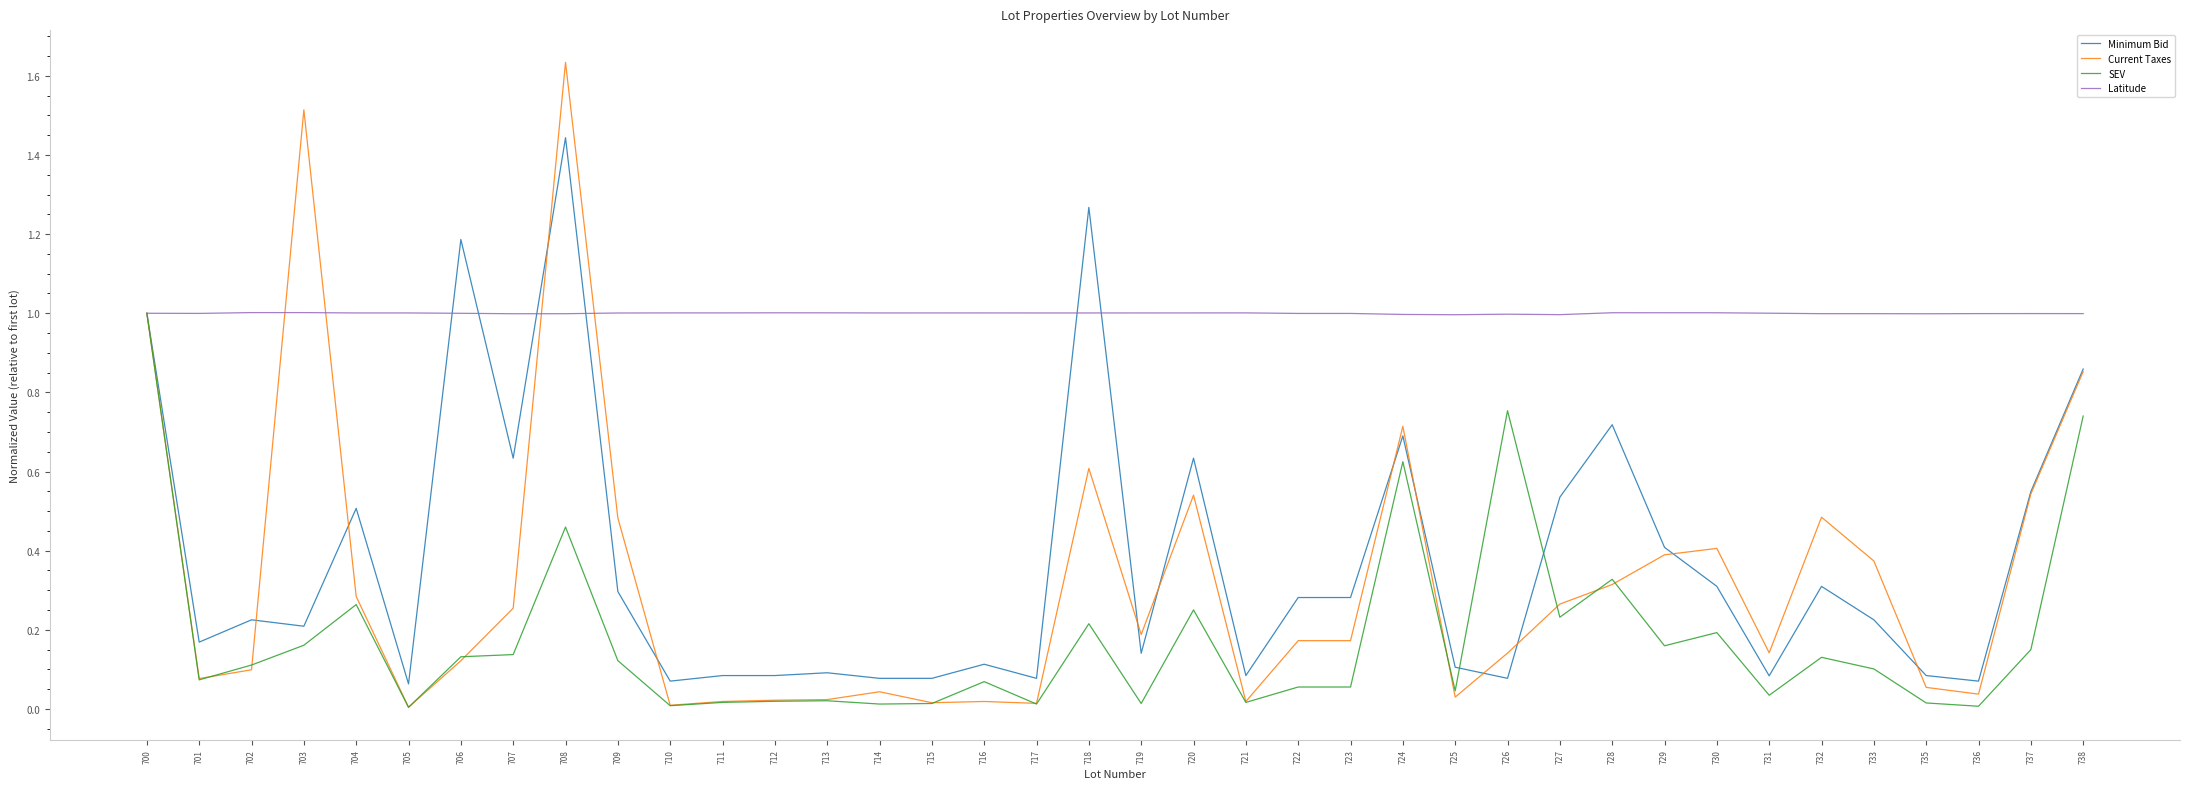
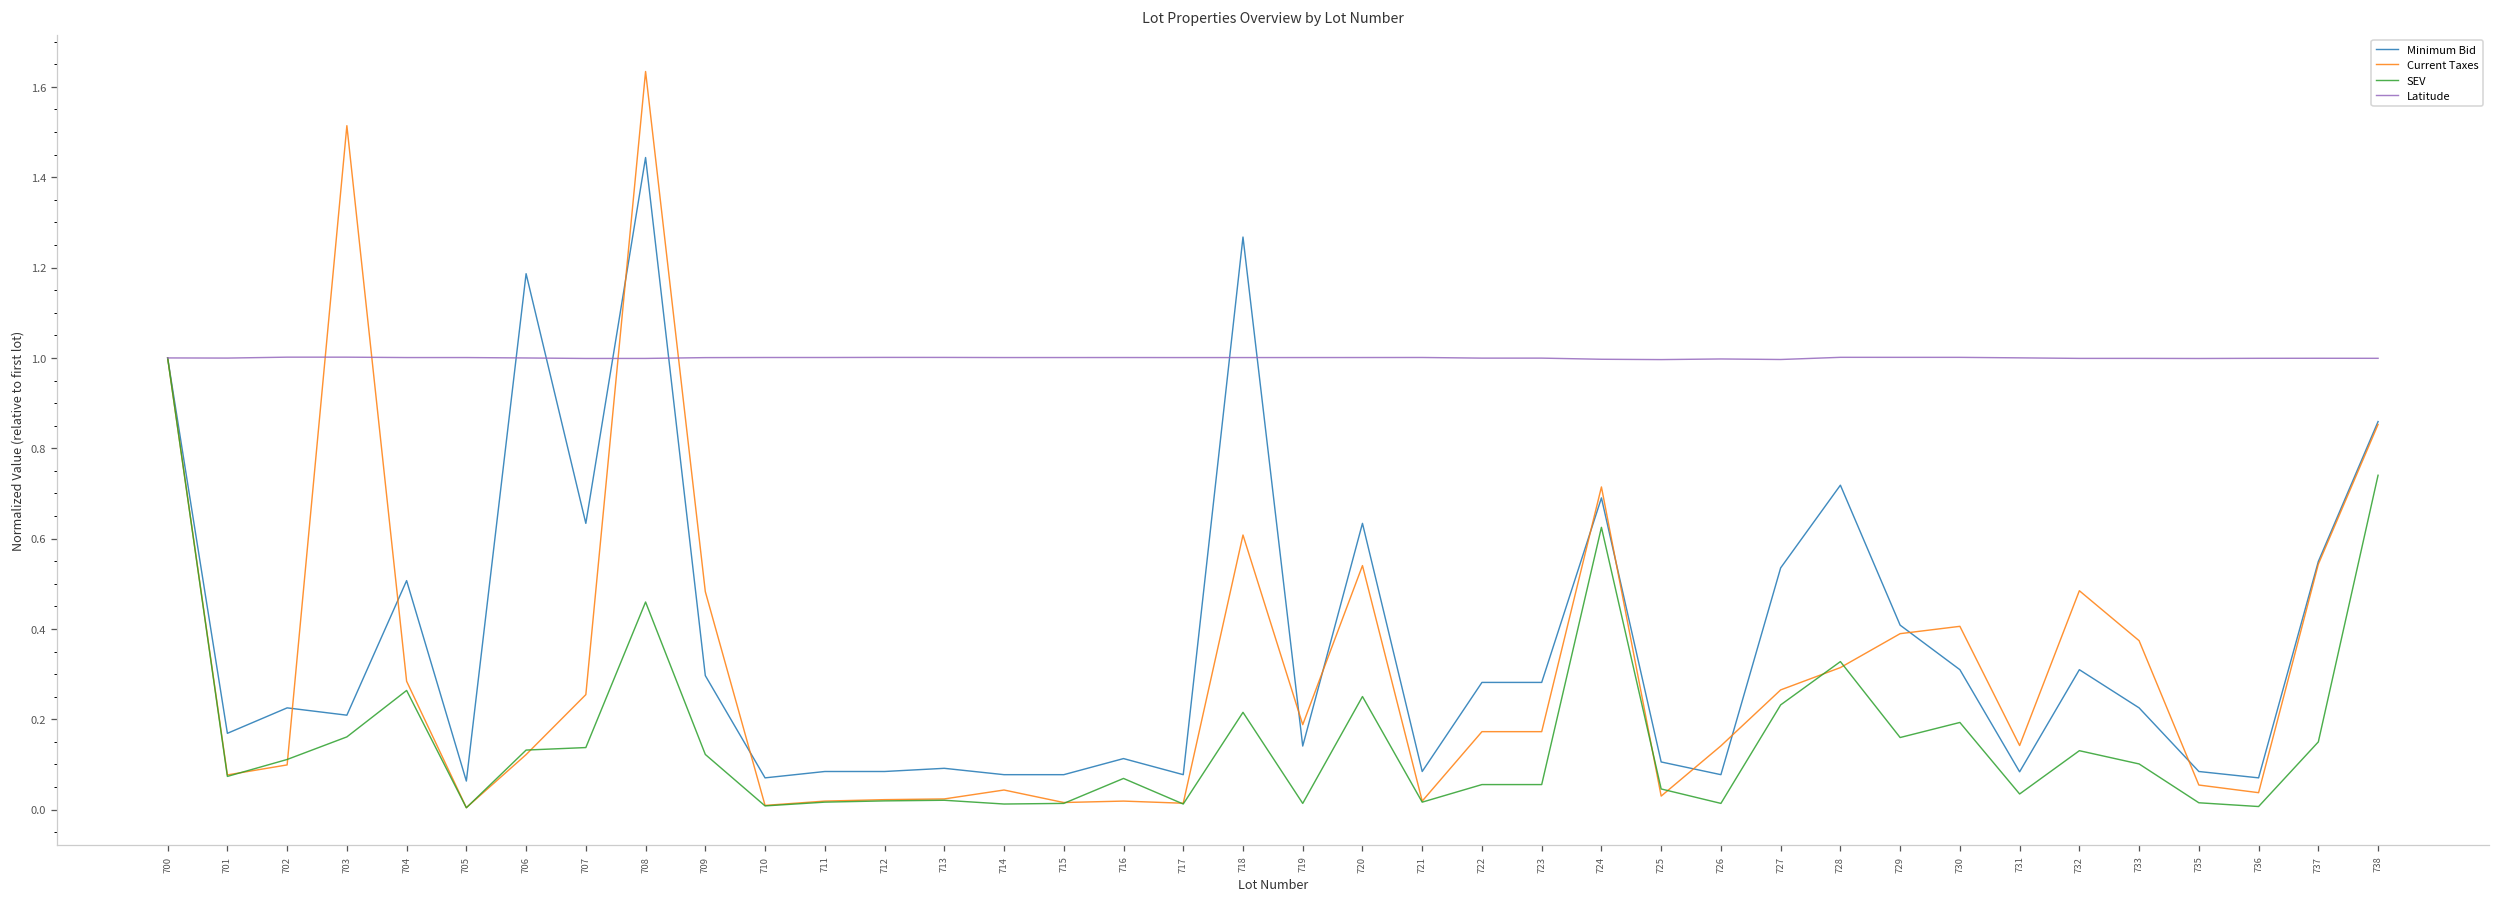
SEV, 726: 0.75 -> 0.01
